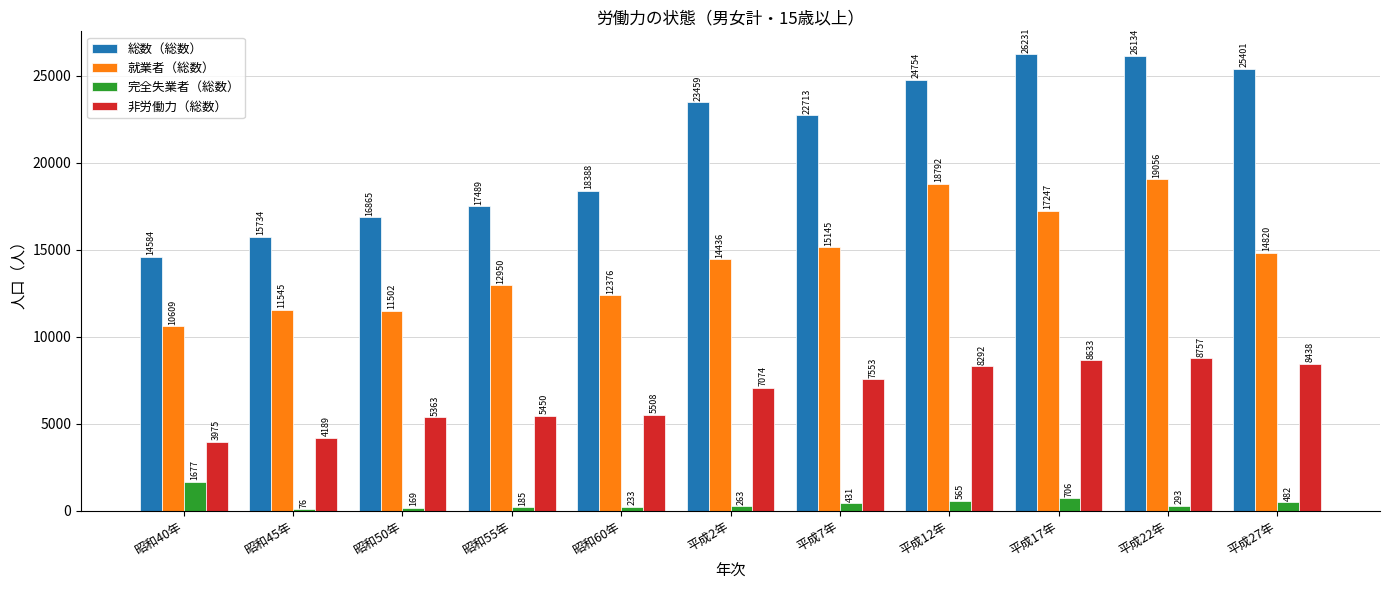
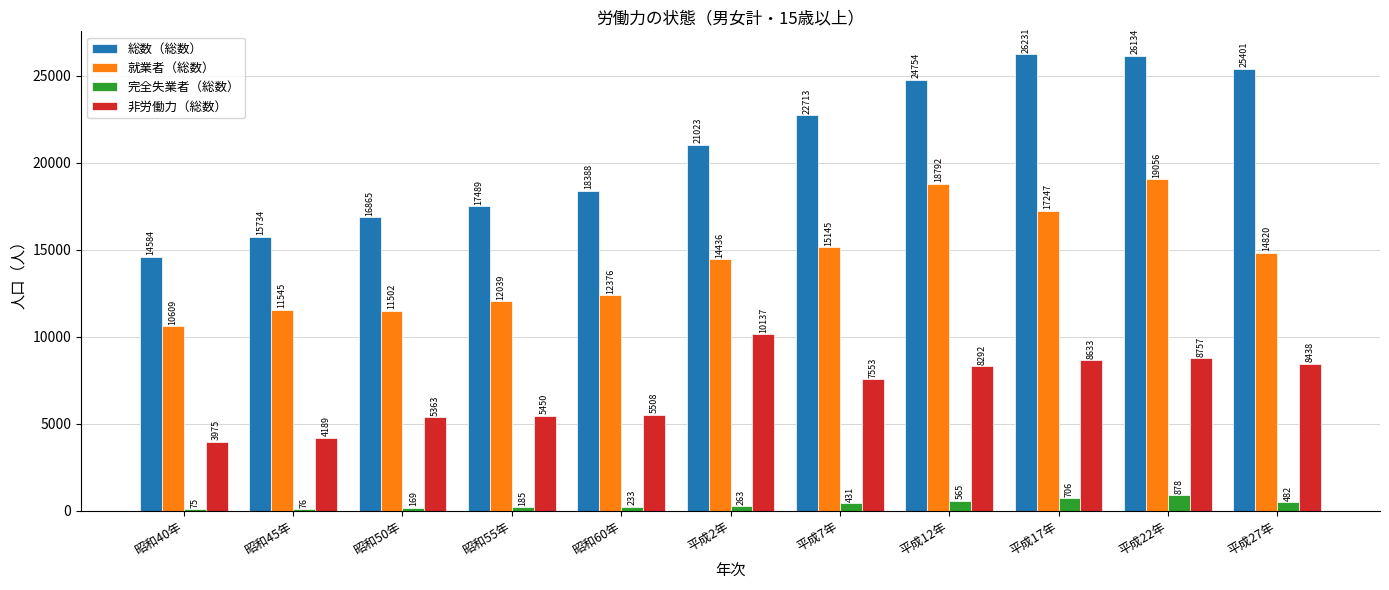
完全失業者（総数）, 昭和40年: 1677 -> 75
就業者（総数）, 昭和55年: 12950 -> 12039
総数（総数）, 平成2年: 23459 -> 21023
非労働力（総数）, 平成2年: 7074 -> 10137
完全失業者（総数）, 平成22年: 293 -> 878
